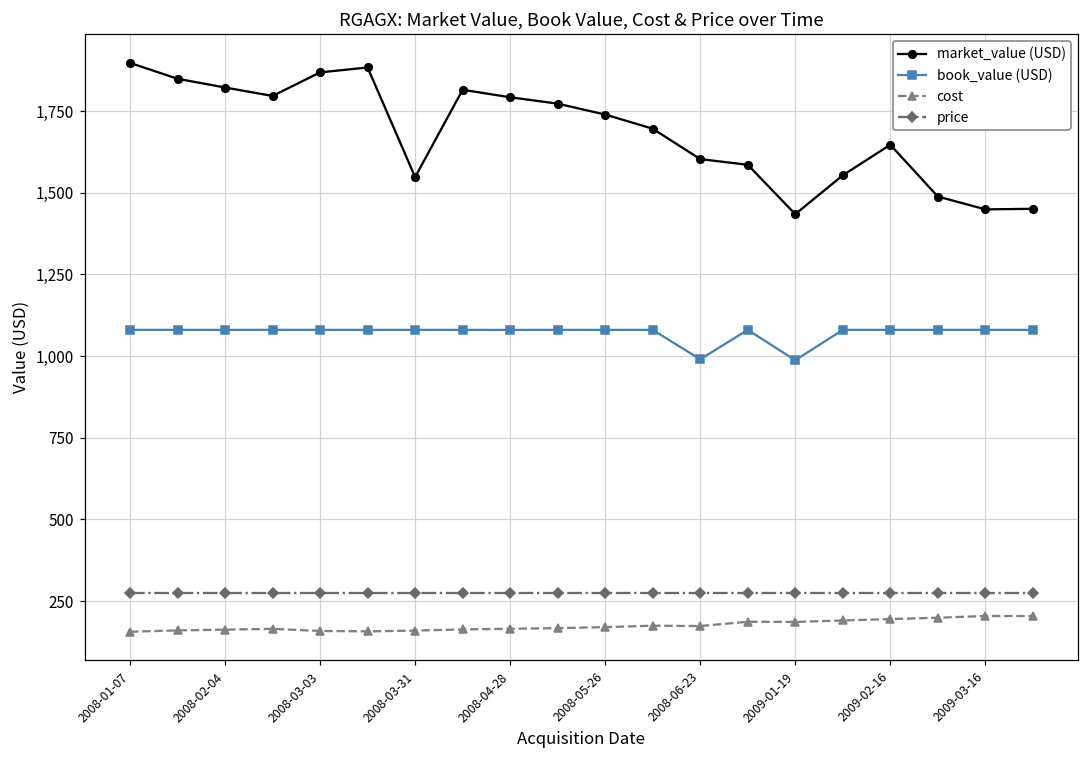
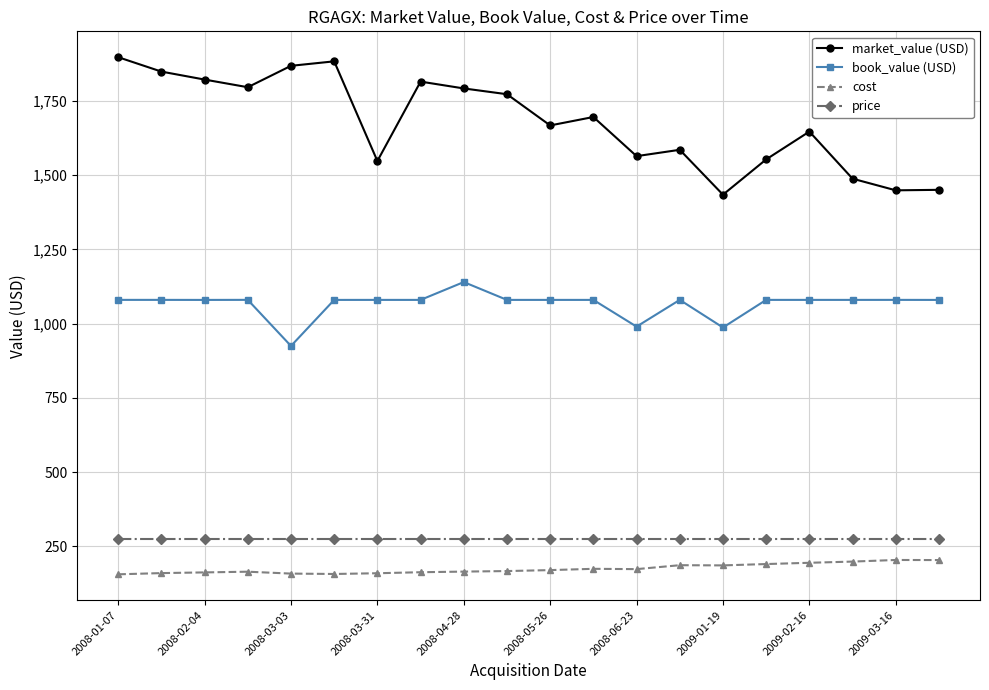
book_value (USD), 2008-03-03: 1,080 -> 920
book_value (USD), 2008-04-28: 1,080 -> 1,140
market_value (USD), 2008-05-26: 1,740 -> 1,670
market_value (USD), 2008-06-23: 1,600 -> 1,560
